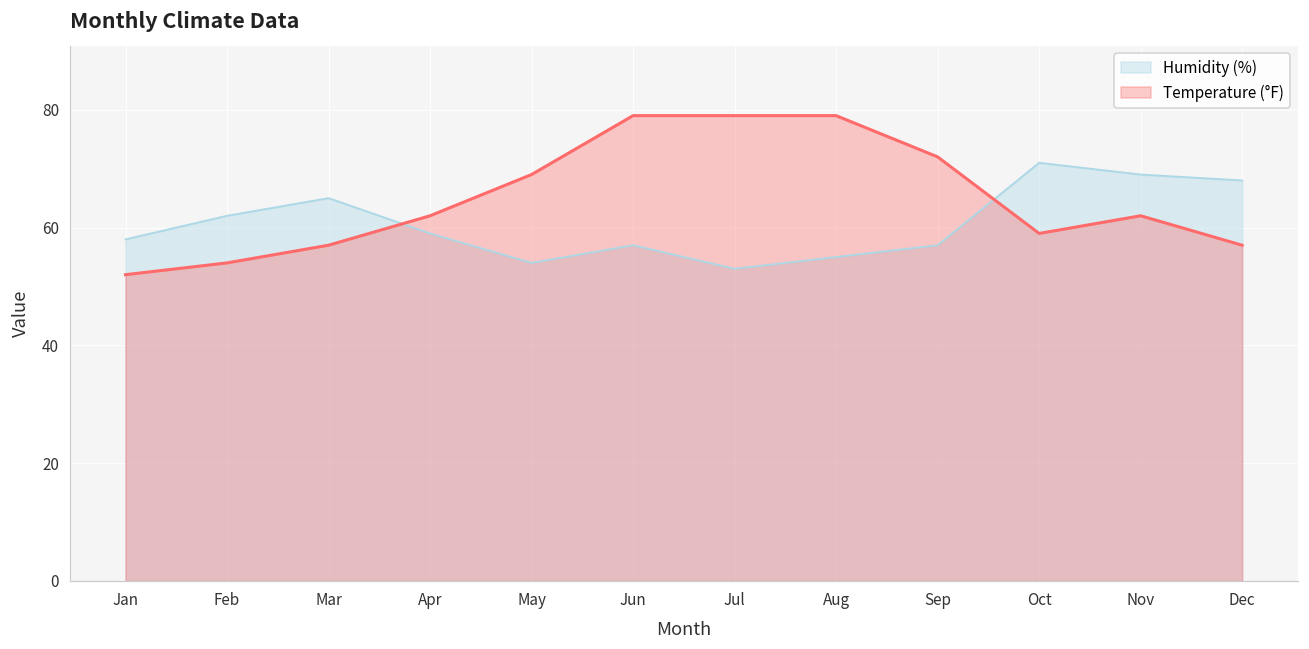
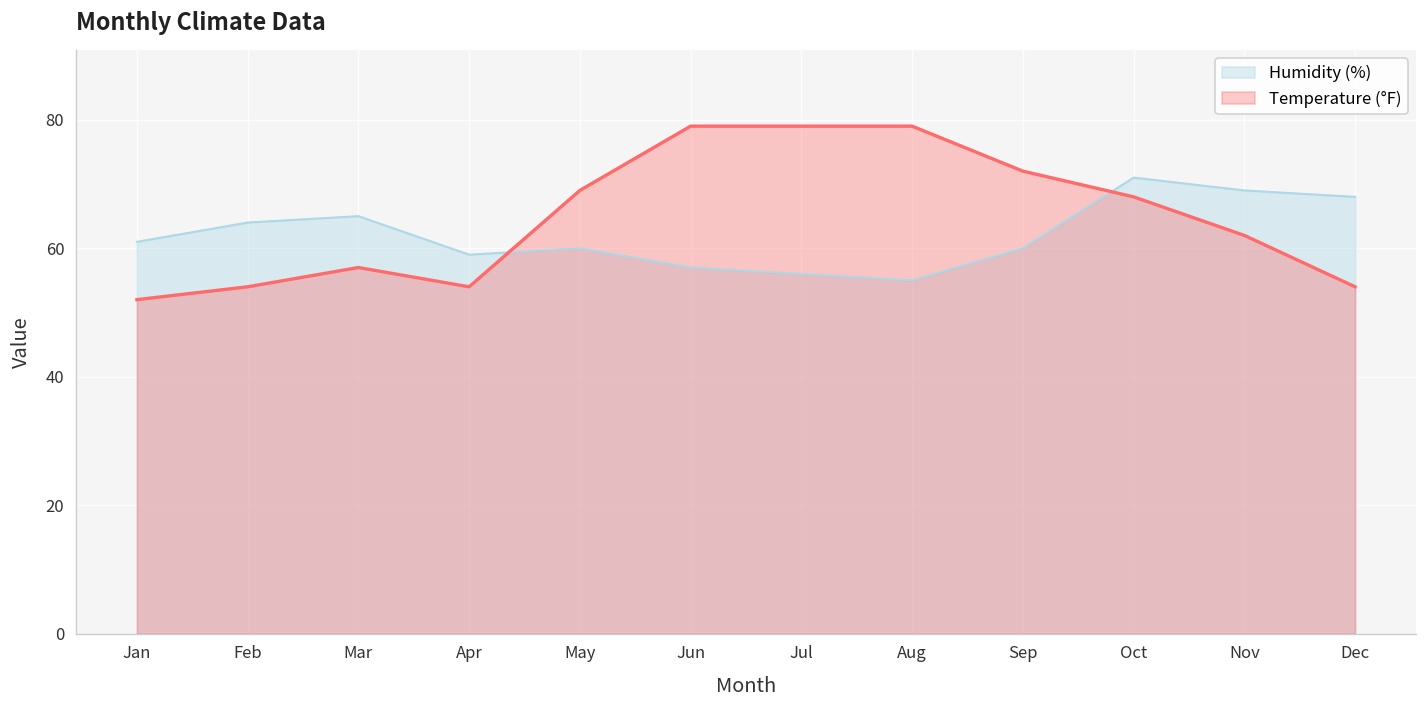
Humidity (%), Jan: 58 -> 61
Humidity (%), Feb: 62 -> 64
Temperature (°F), Apr: 62 -> 54
Humidity (%), May: 54 -> 60
Humidity (%), Jul: 53 -> 56
Humidity (%), Sep: 57 -> 60
Temperature (°F), Oct: 59 -> 68
Temperature (°F), Dec: 57 -> 54
